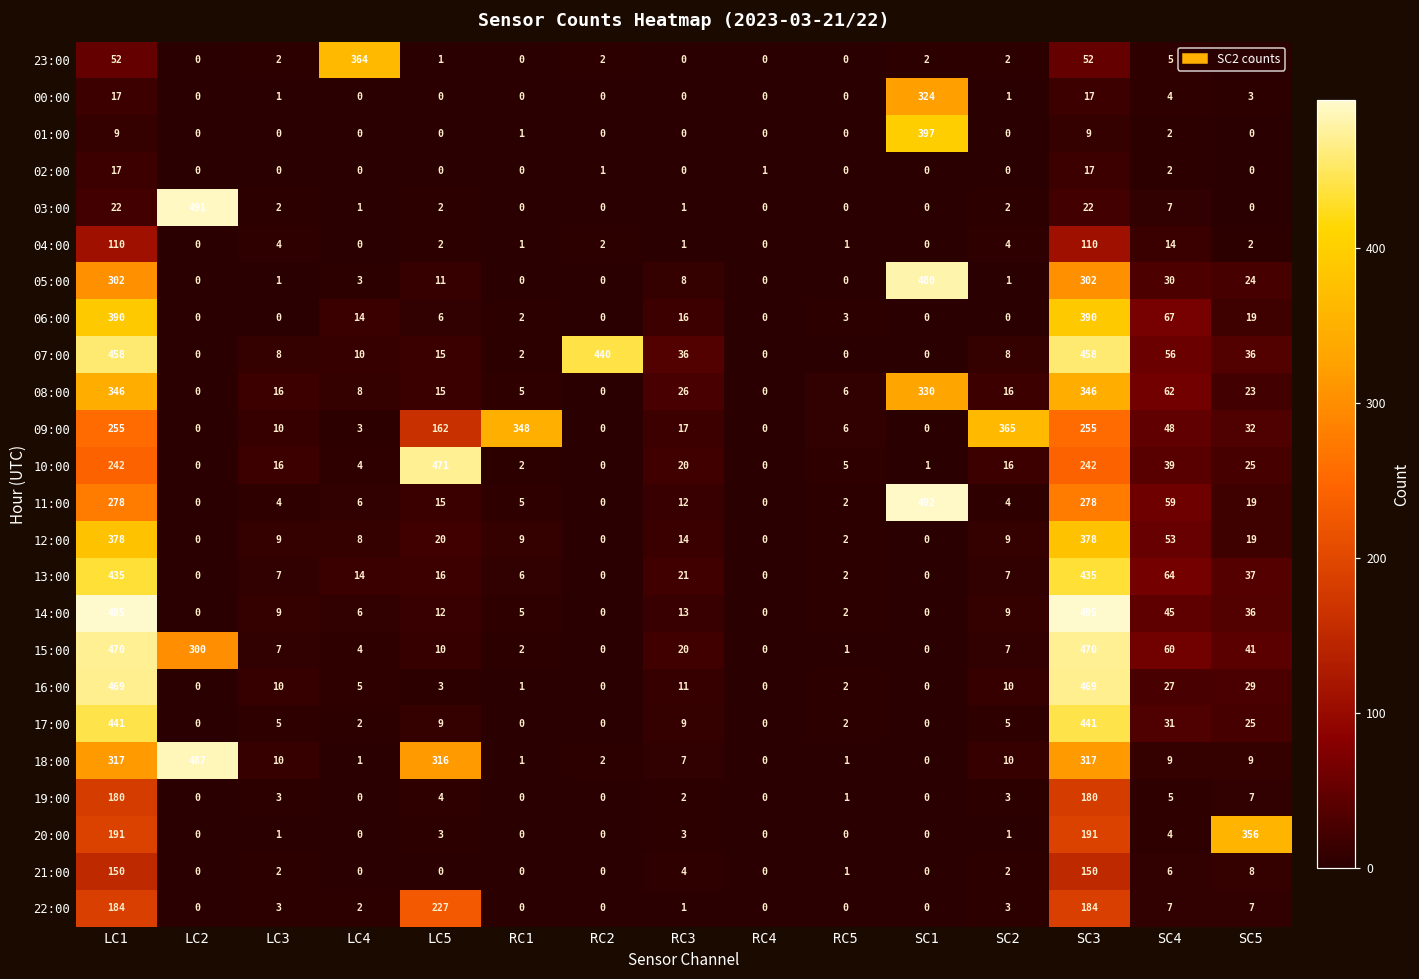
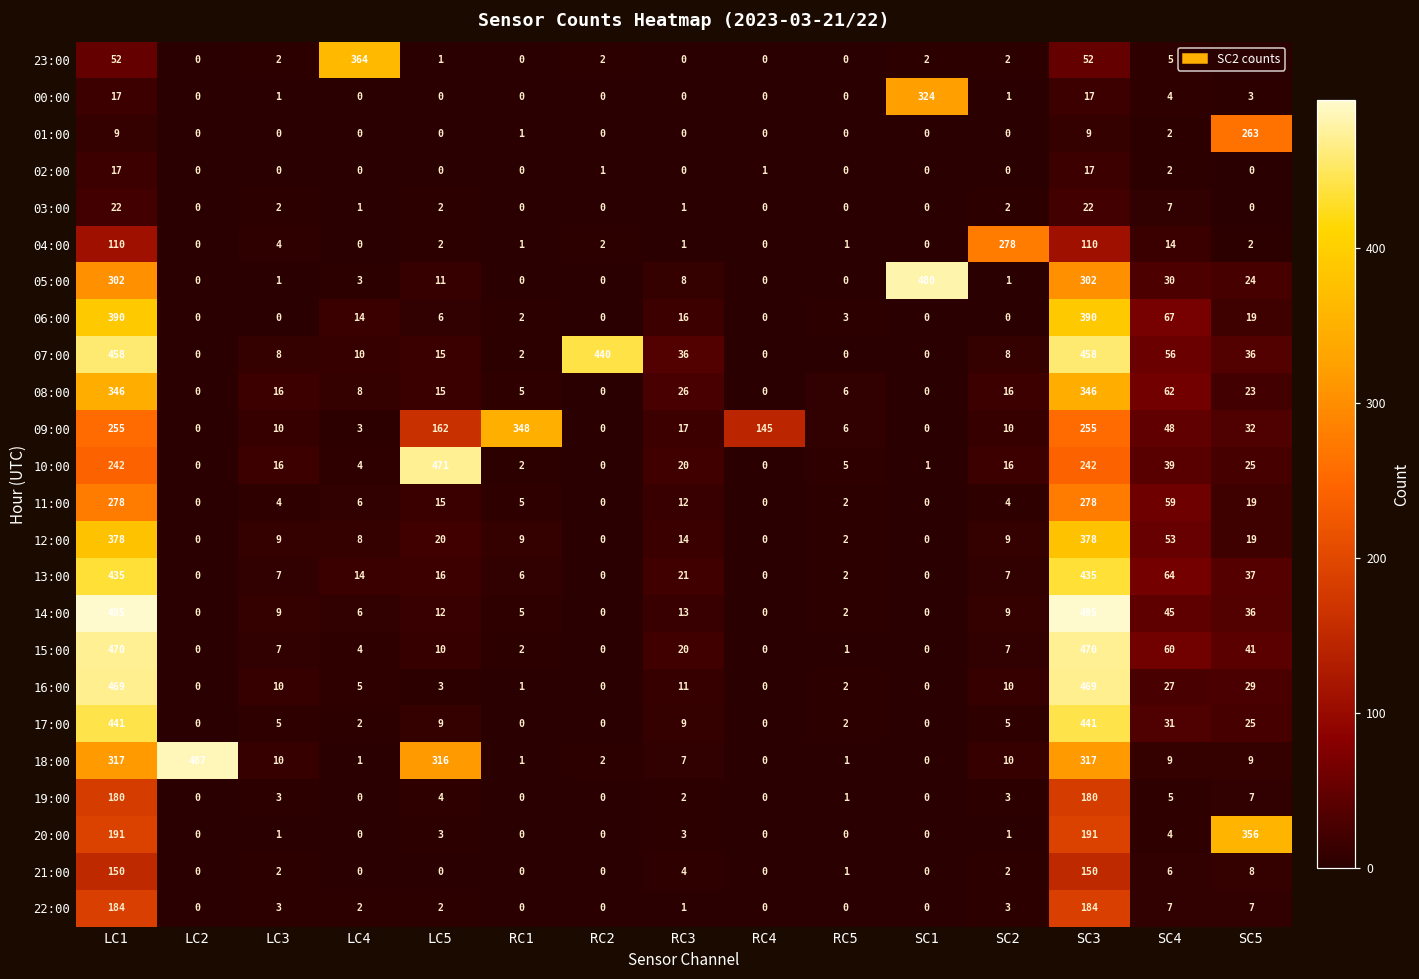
01:00, SC1: 397 -> 0
01:00, SC5: 0 -> 263
03:00, LC2: 491 -> 0
04:00, SC2: 4 -> 278
08:00, SC1: 330 -> 0
09:00, RC4: 0 -> 145
09:00, SC2: 365 -> 10
11:00, SC1: 492 -> 0
15:00, LC2: 300 -> 0
22:00, LC5: 227 -> 2
